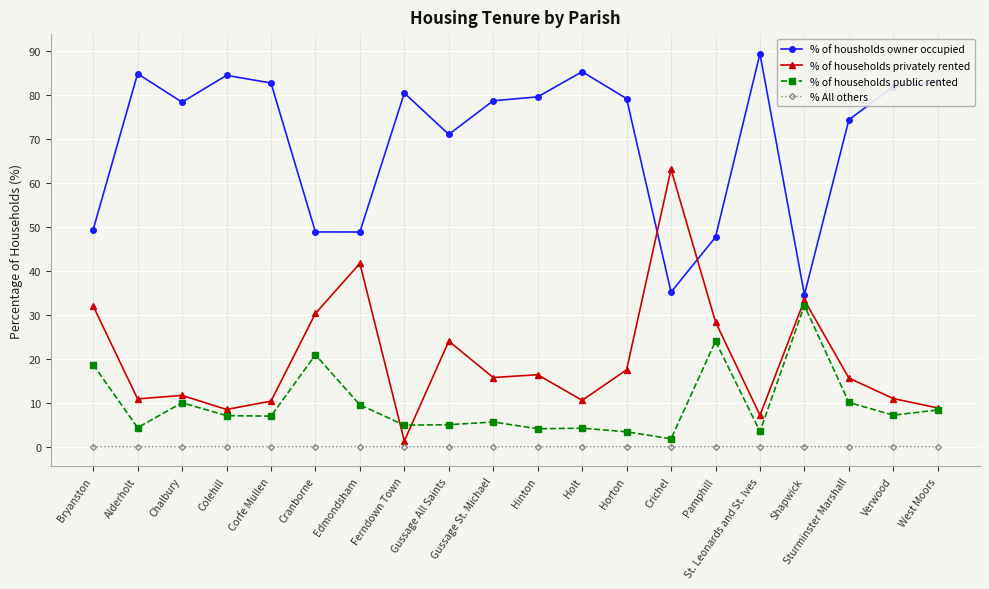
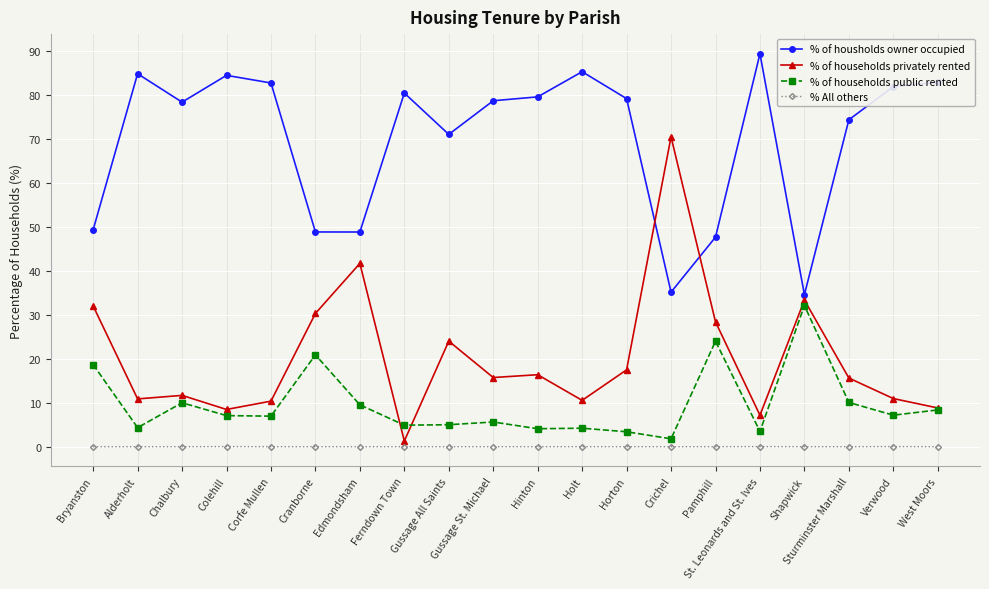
% of households privately rented, Crichel: 63 -> 70
